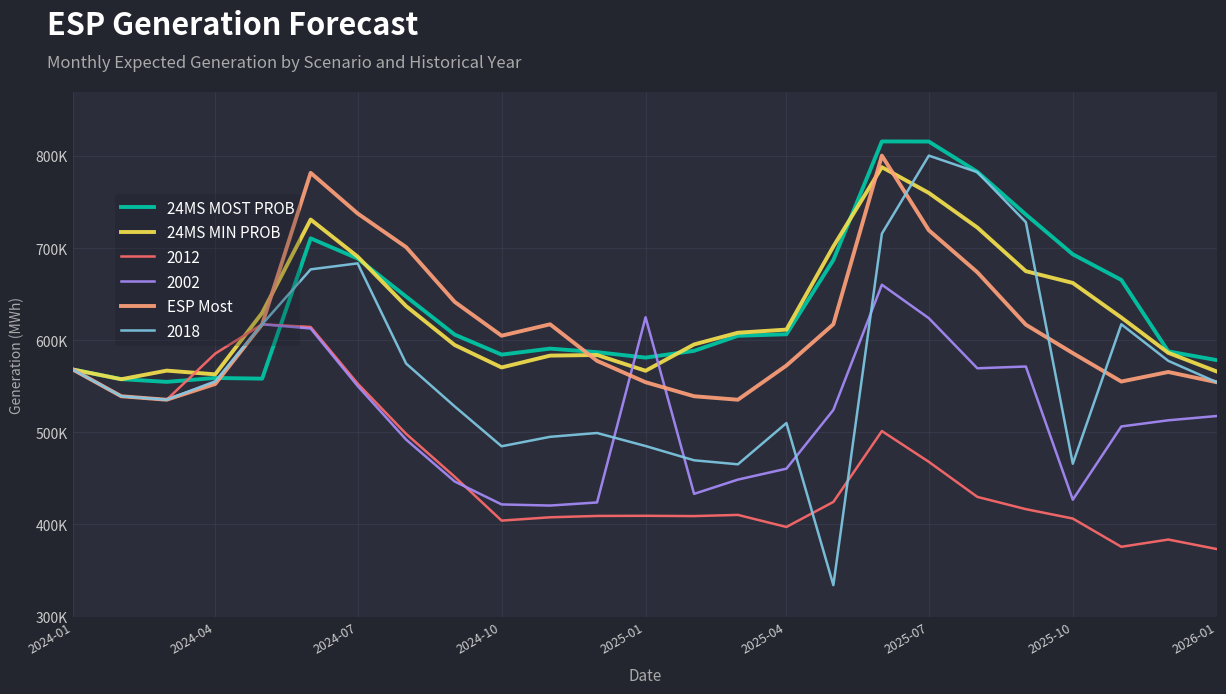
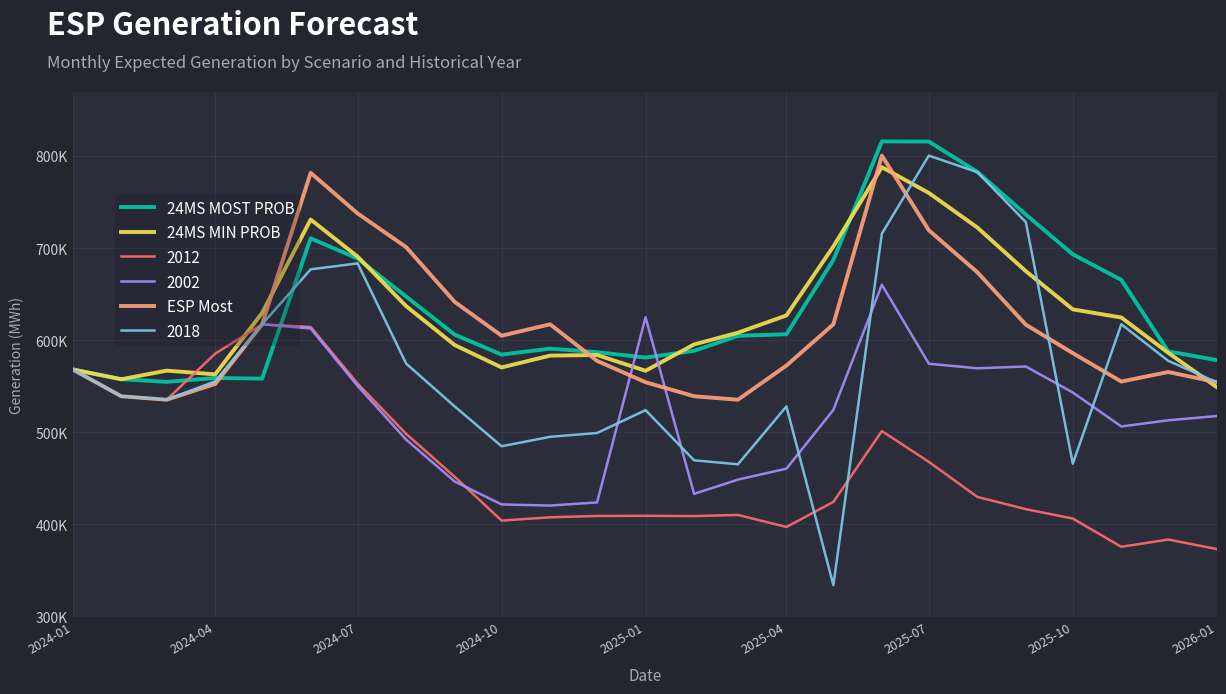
2018, 2025-01: 490000 -> 520000
24MS MIN PROB, 2025-04: 610000 -> 630000
2018, 2025-04: 510000 -> 530000
2002, 2025-07: 620000 -> 570000
24MS MIN PROB, 2025-10: 660000 -> 630000
2002, 2025-10: 430000 -> 540000
24MS MIN PROB, 2026-01: 570000 -> 550000
